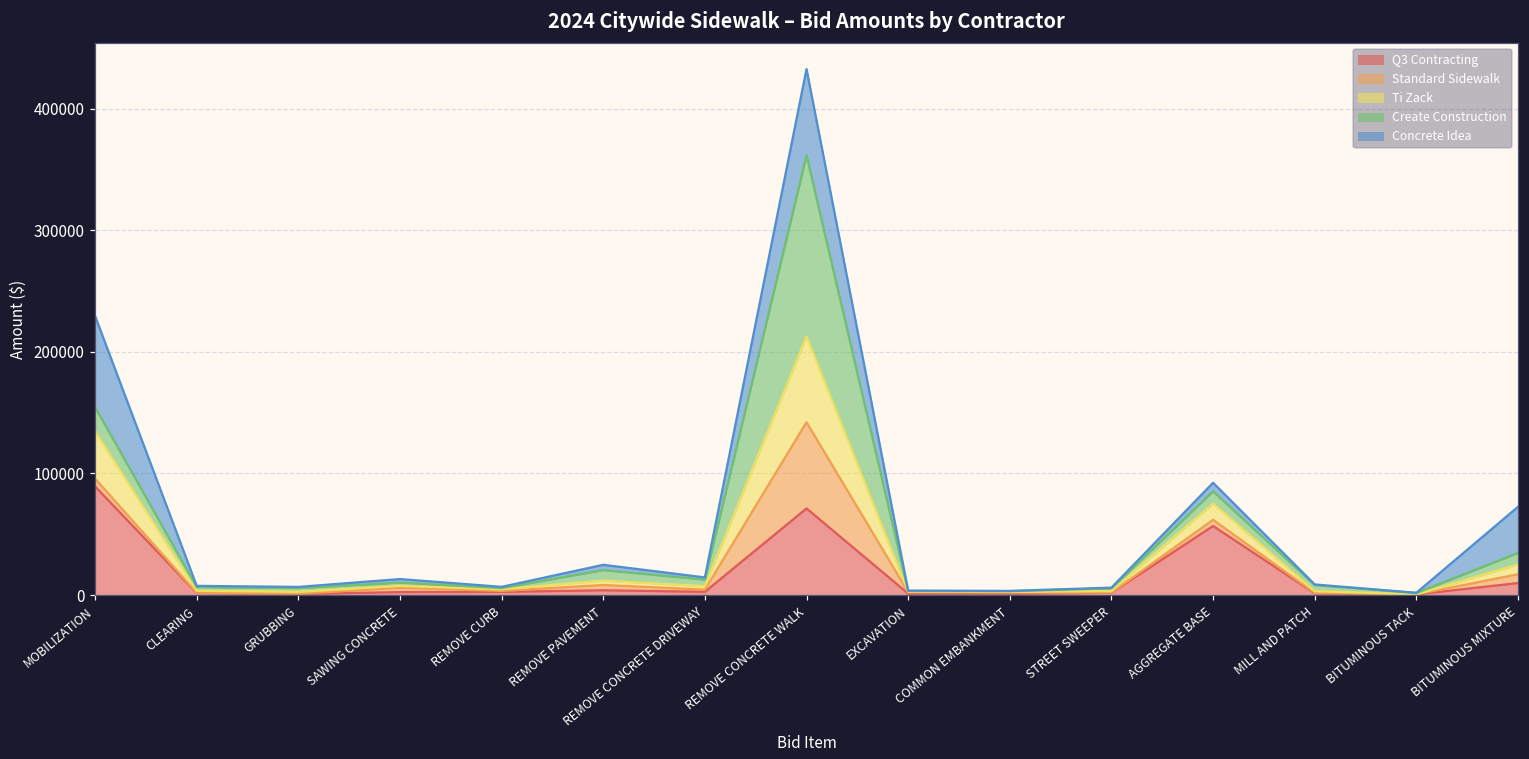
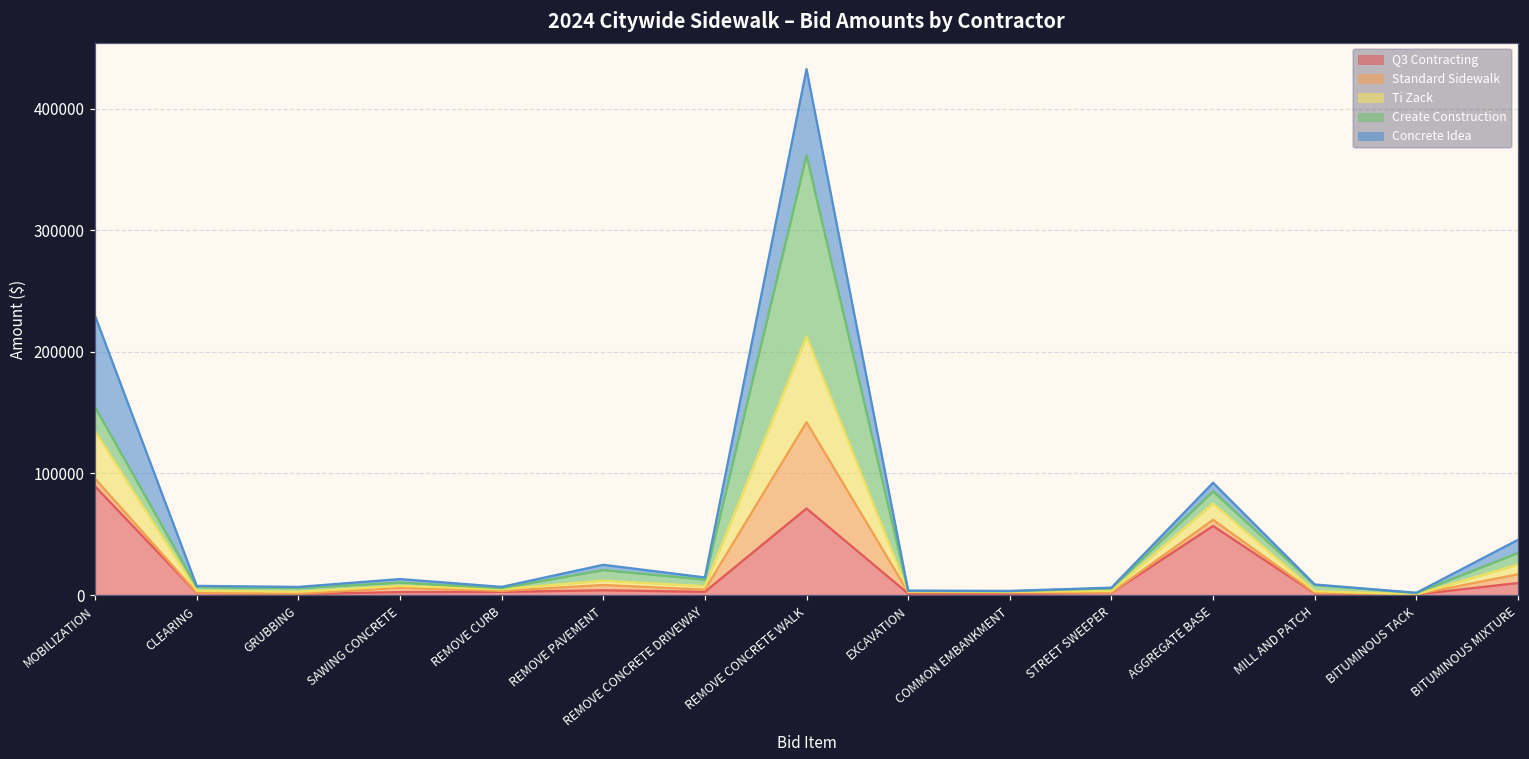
Concrete Idea, BITUMINOUS MIXTURE: 38000 -> 11000
